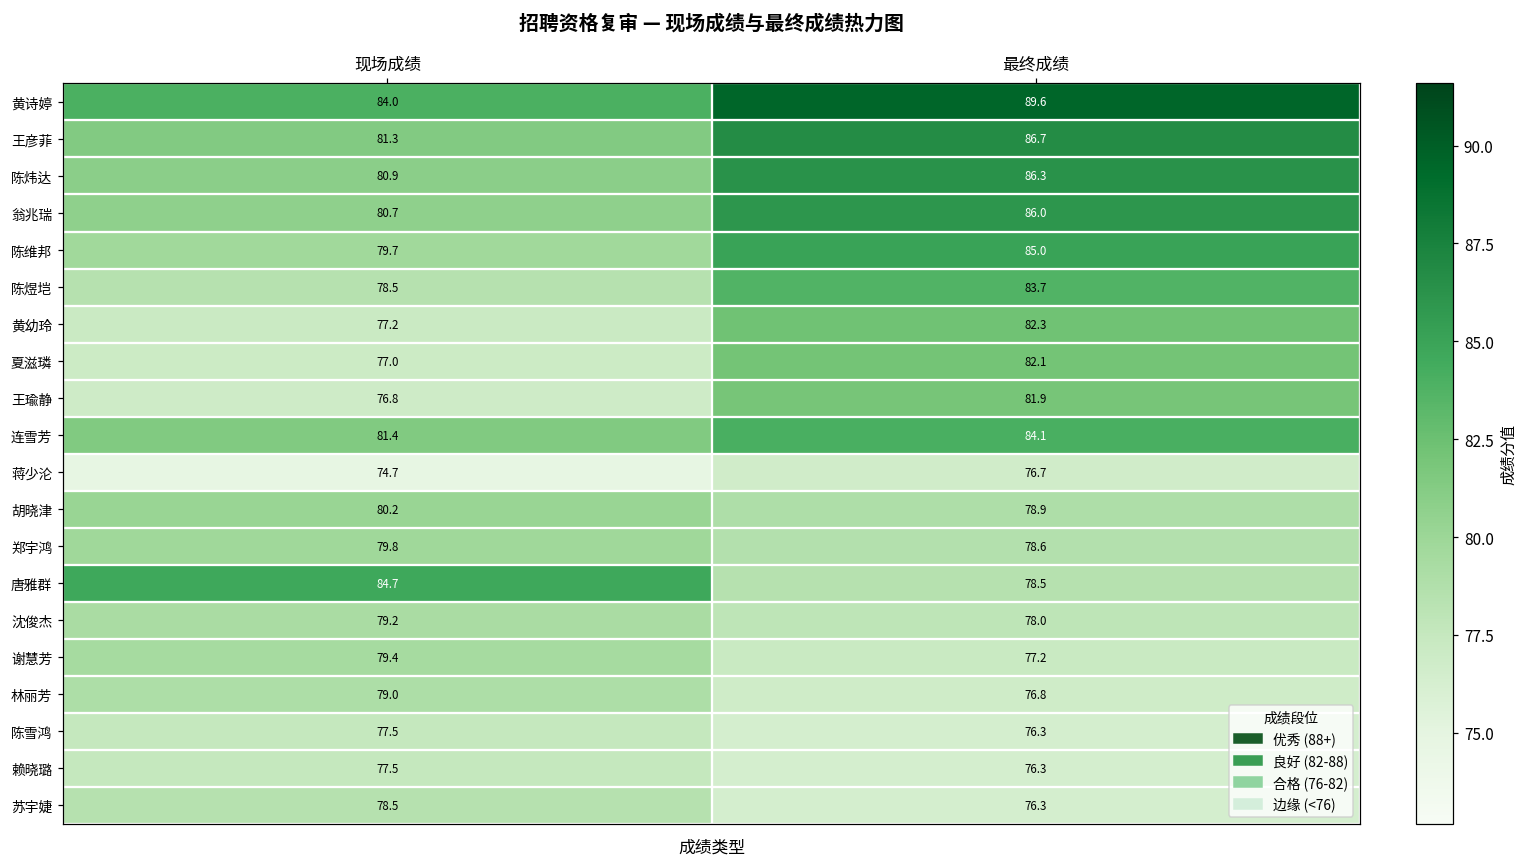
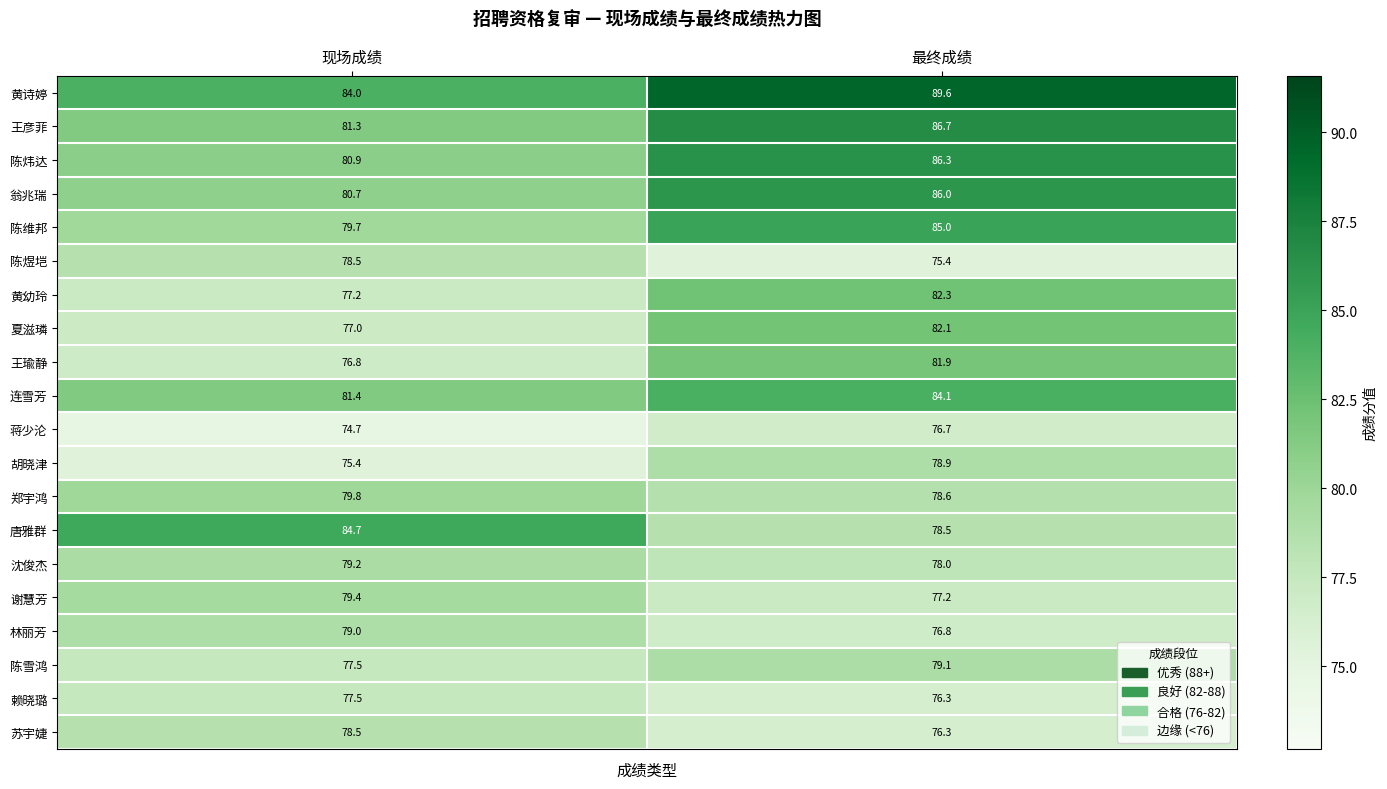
陈煜垲, 最终成绩: 83.7 -> 75.4
胡晓津, 现场成绩: 80.2 -> 75.4
陈雪鸿, 最终成绩: 76.3 -> 79.1
